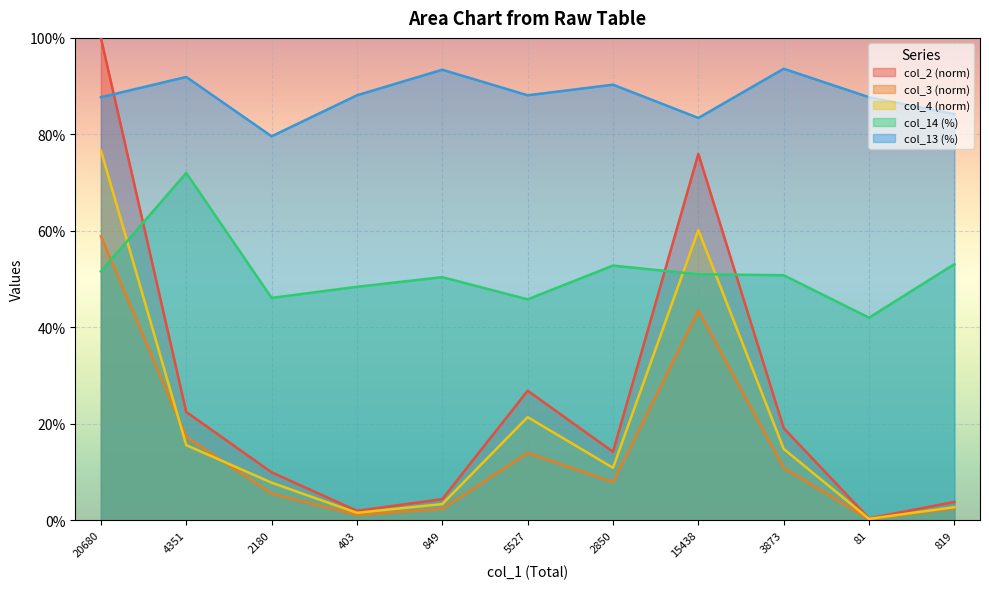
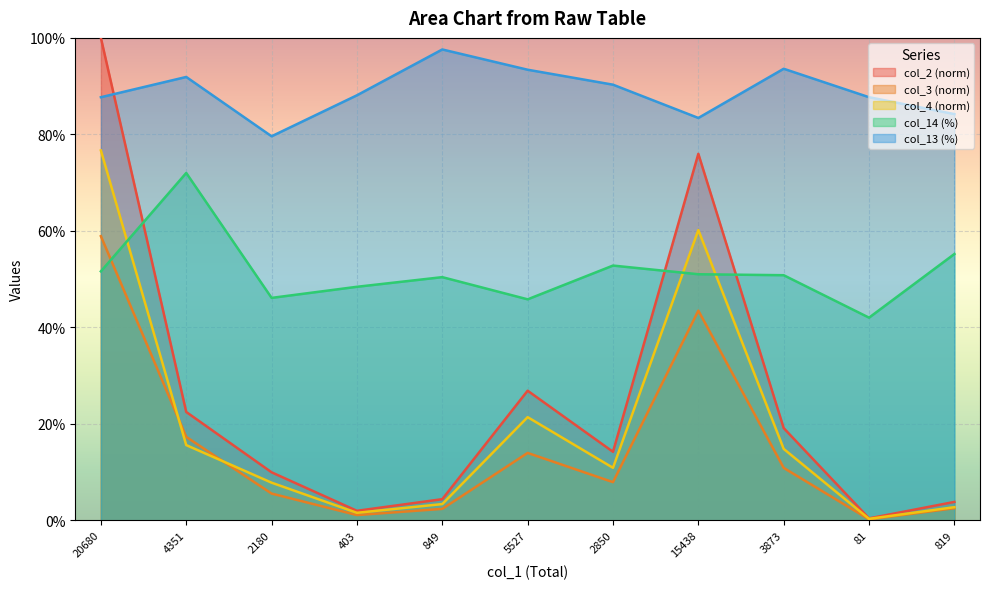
col_13 (%), 849: 93% -> 98%
col_13 (%), 5527: 88% -> 93%
col_14 (%), 819: 53% -> 55%
